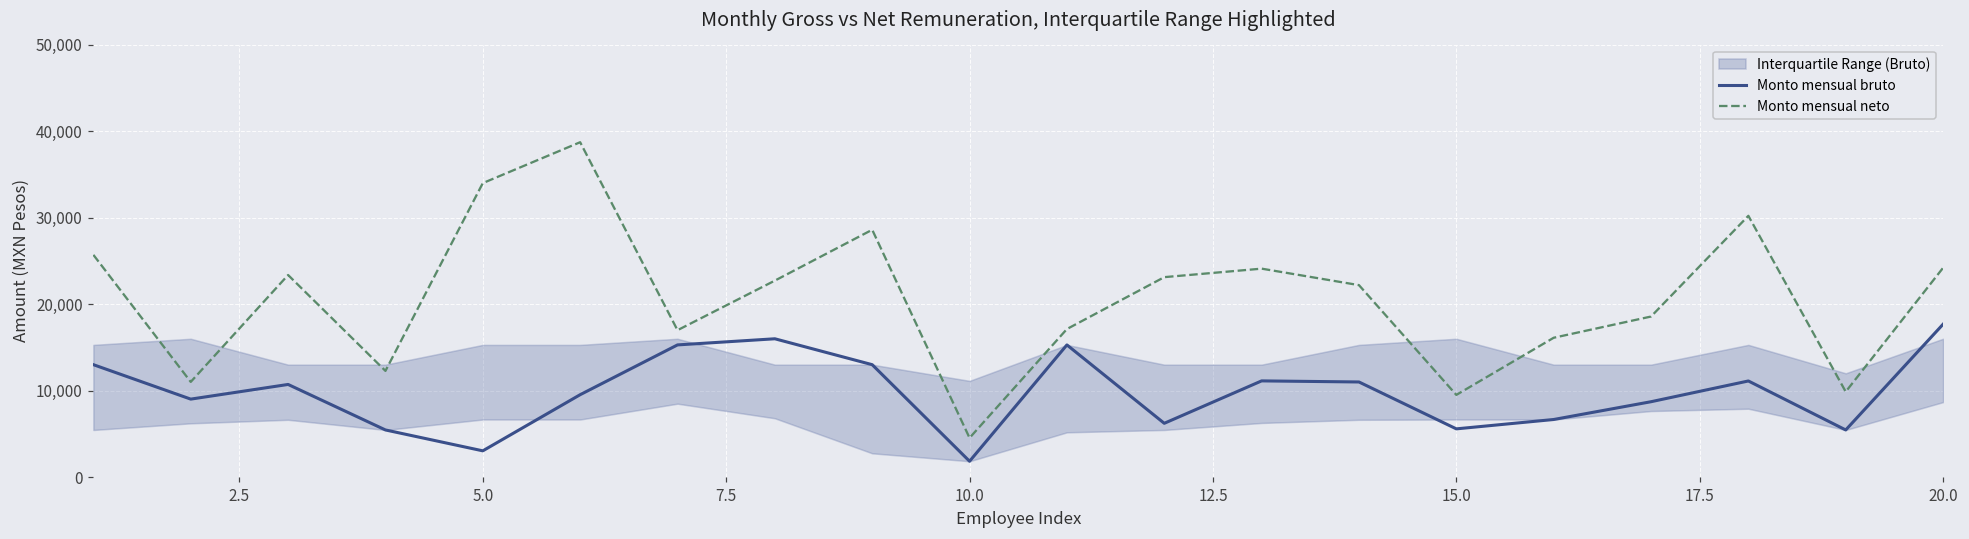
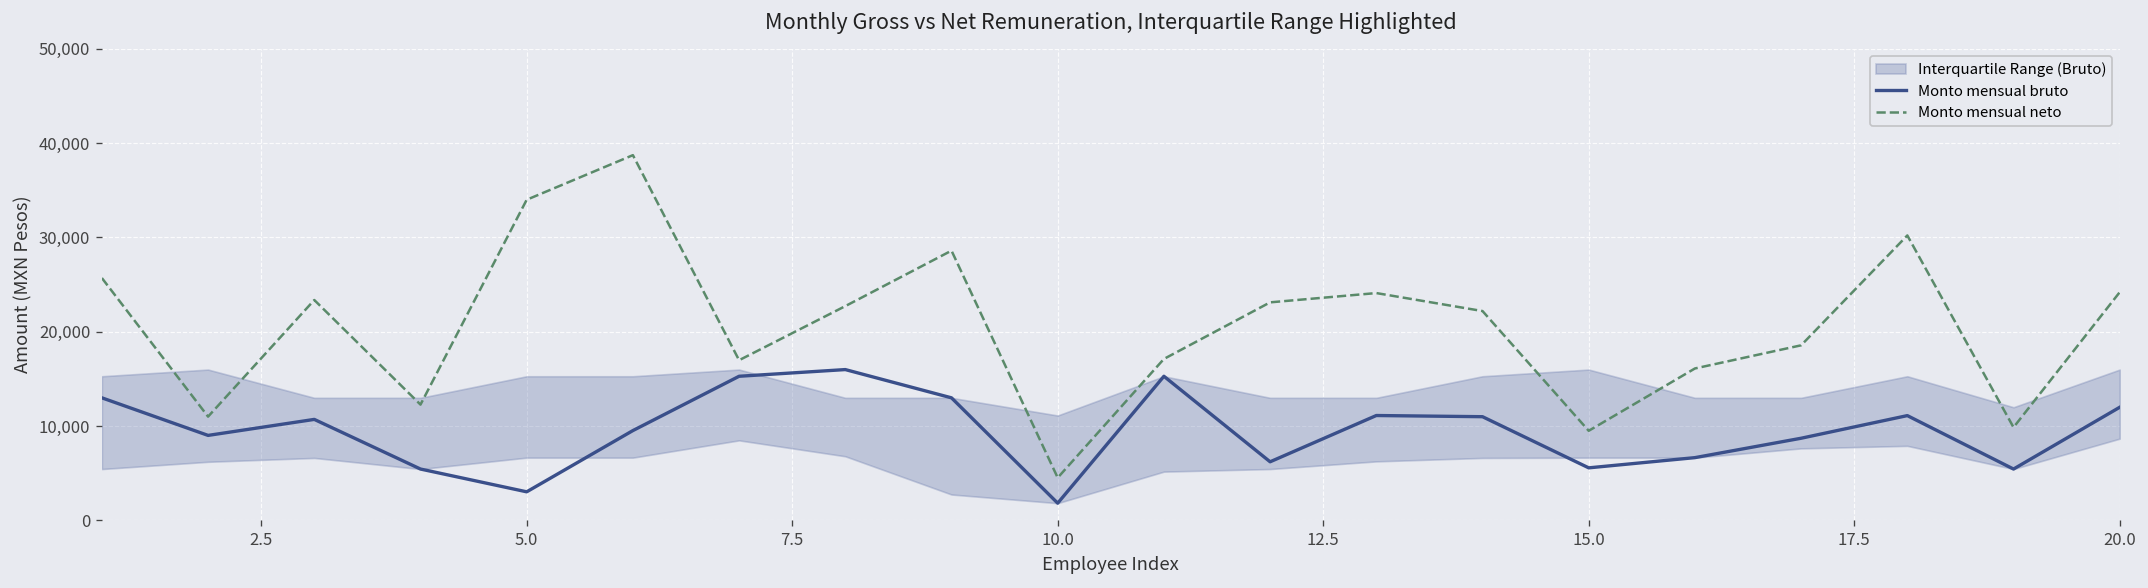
Monto mensual bruto, 20.0: 18,000 -> 12,000
